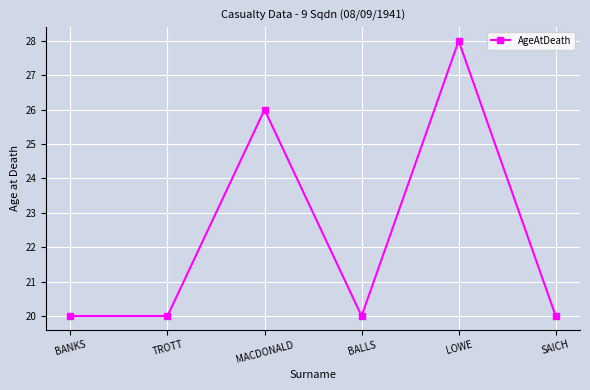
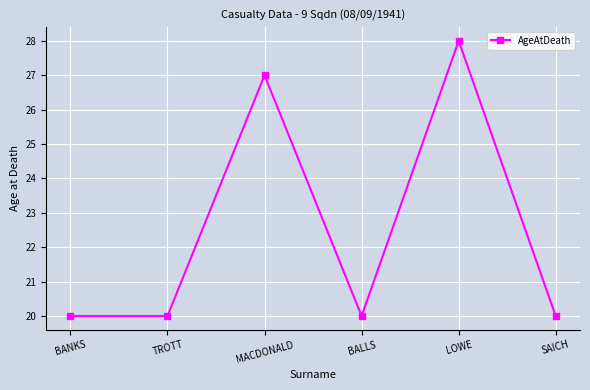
MACDONALD: 26 -> 27
